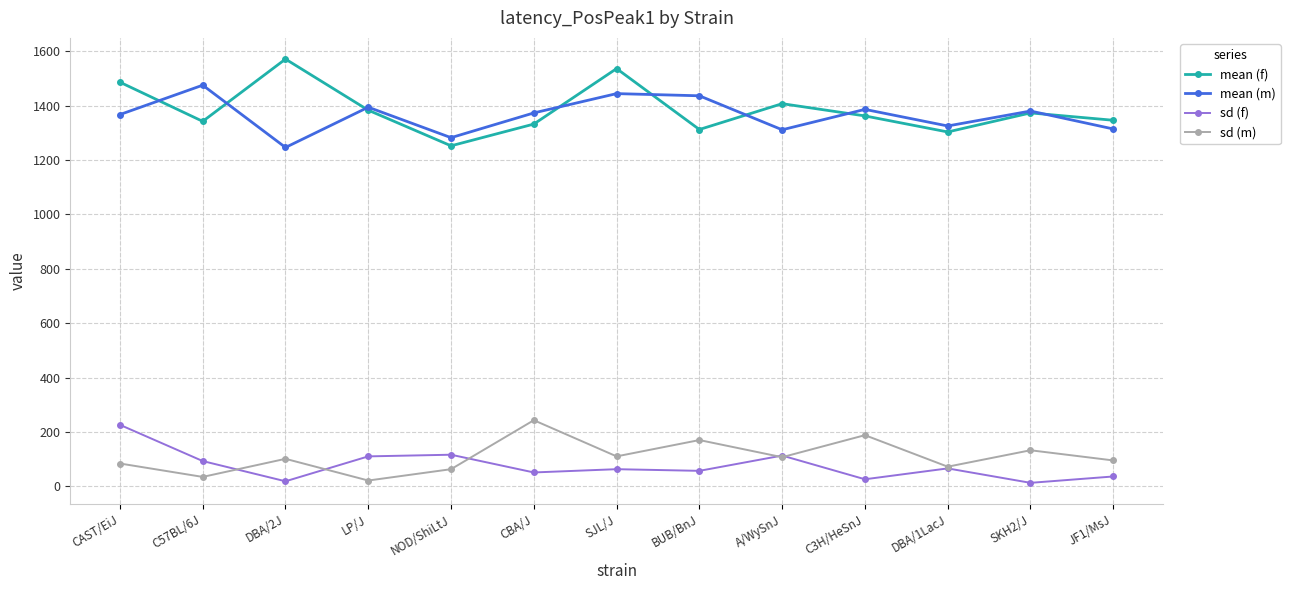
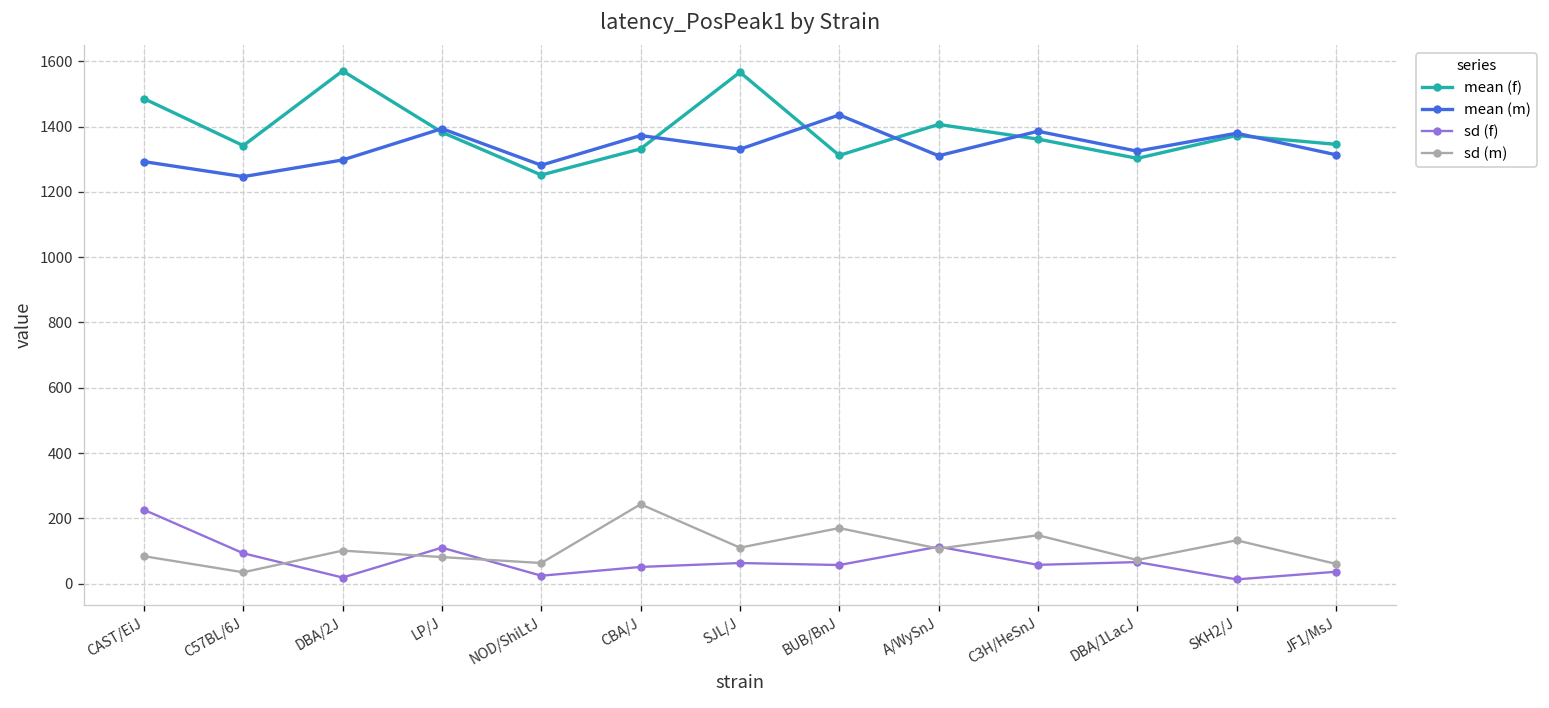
mean (m), CAST/EiJ: 1370 -> 1290
mean (m), C57BL/6J: 1480 -> 1250
mean (m), DBA/2J: 1250 -> 1300
sd (m), LP/J: 20 -> 80
sd (f), NOD/ShiLtJ: 120 -> 20
mean (f), SJL/J: 1540 -> 1570
mean (m), SJL/J: 1440 -> 1330
sd (f), C3H/HeSnJ: 30 -> 60
sd (m), C3H/HeSnJ: 190 -> 150
sd (m), JF1/MsJ: 100 -> 60
